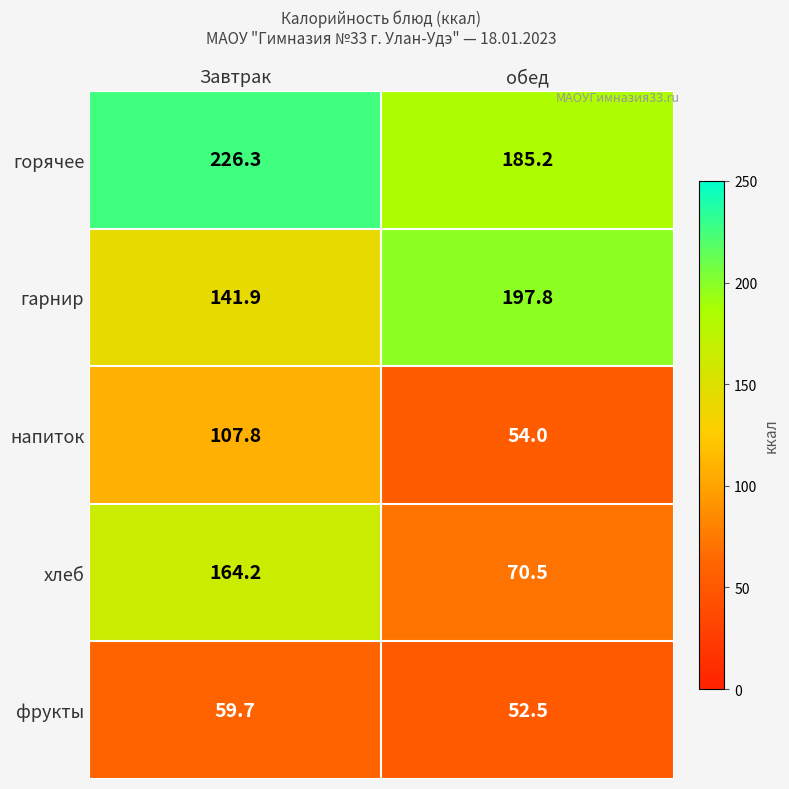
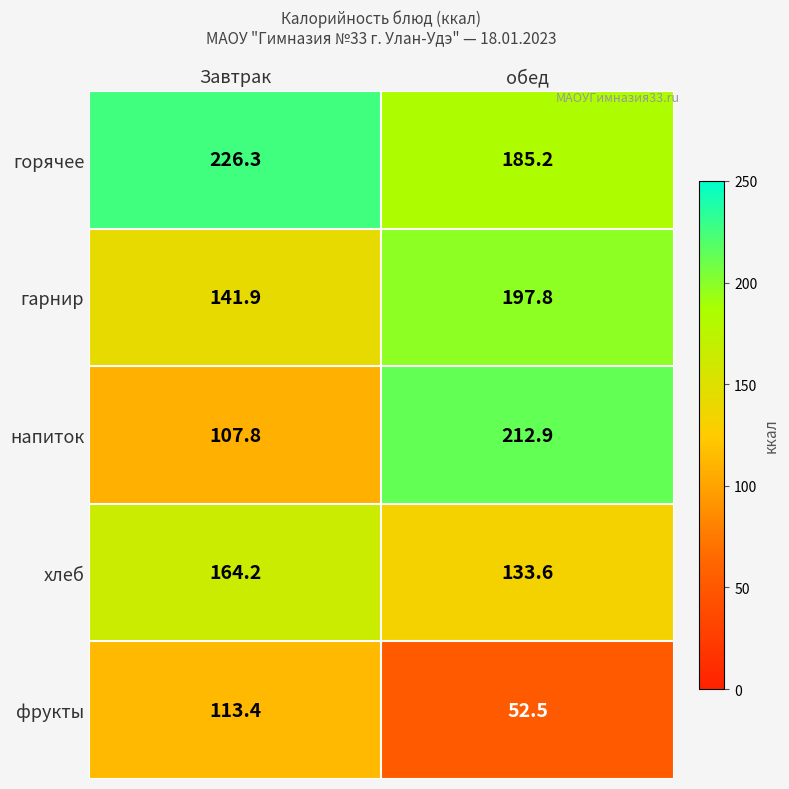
напиток, обед: 54.0 -> 212.9
хлеб, обед: 70.5 -> 133.6
фрукты, Завтрак: 59.7 -> 113.4
